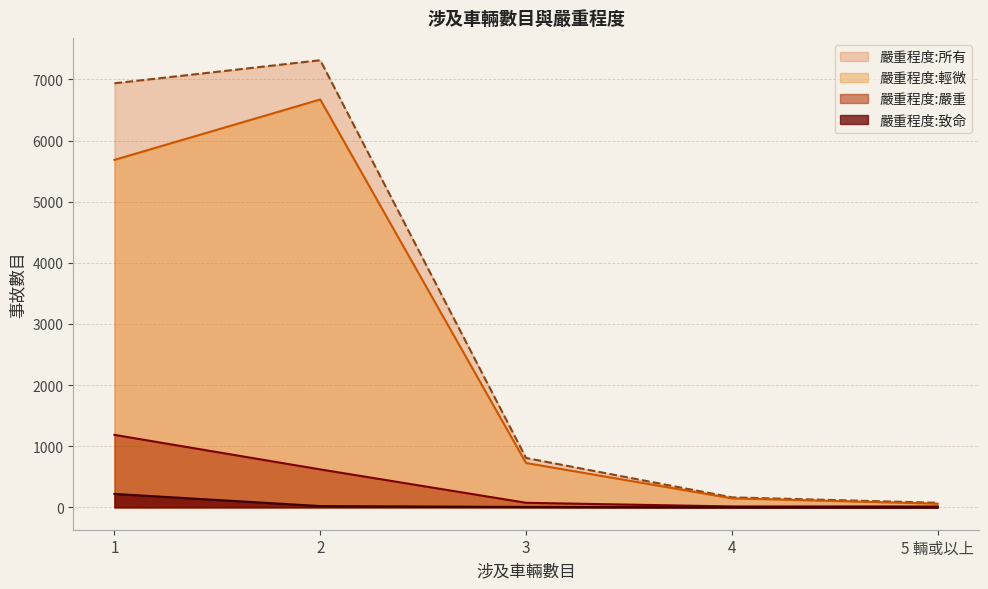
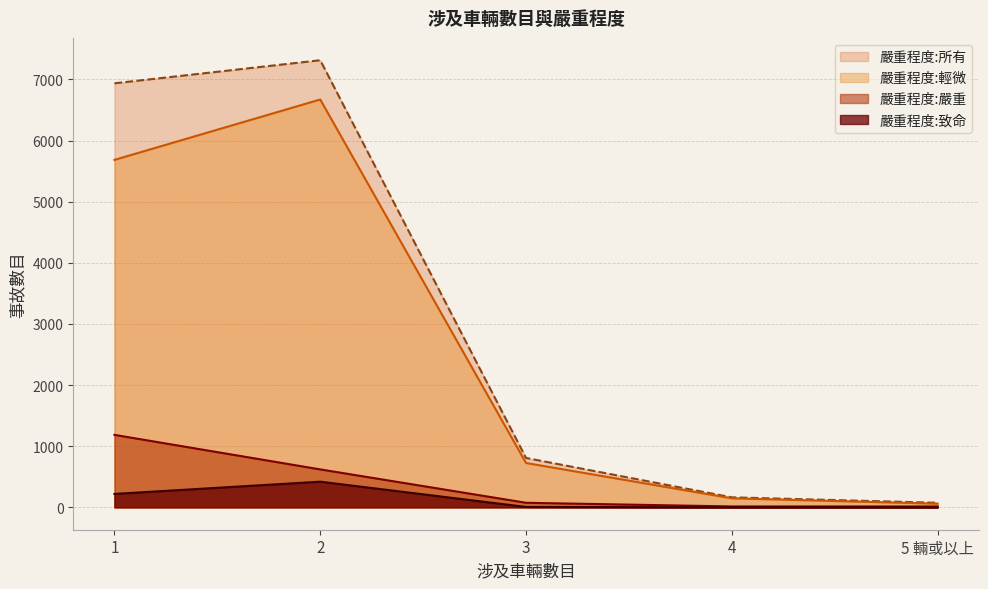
嚴重程度:致命, 2: 0 -> 400
